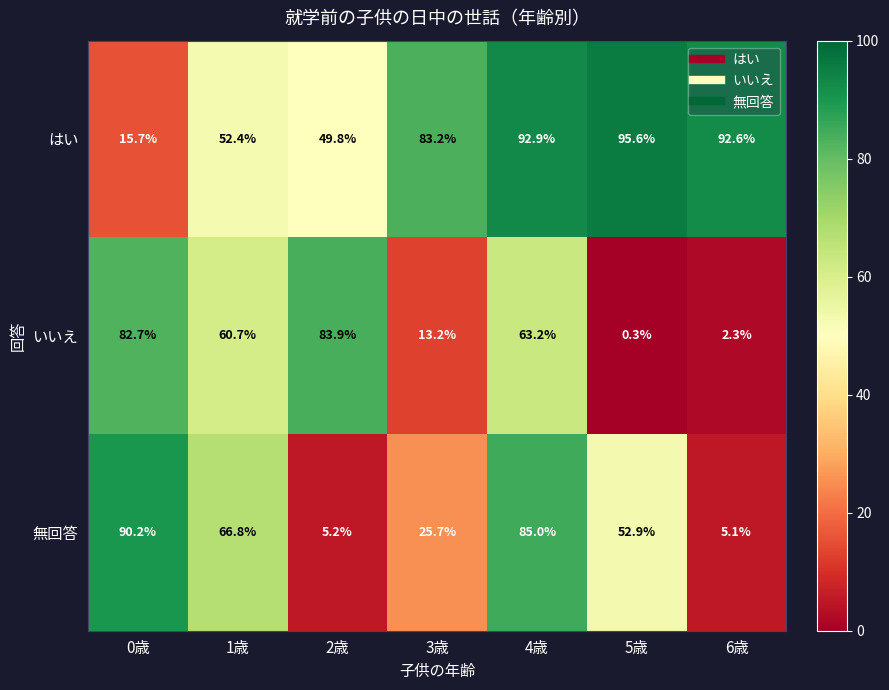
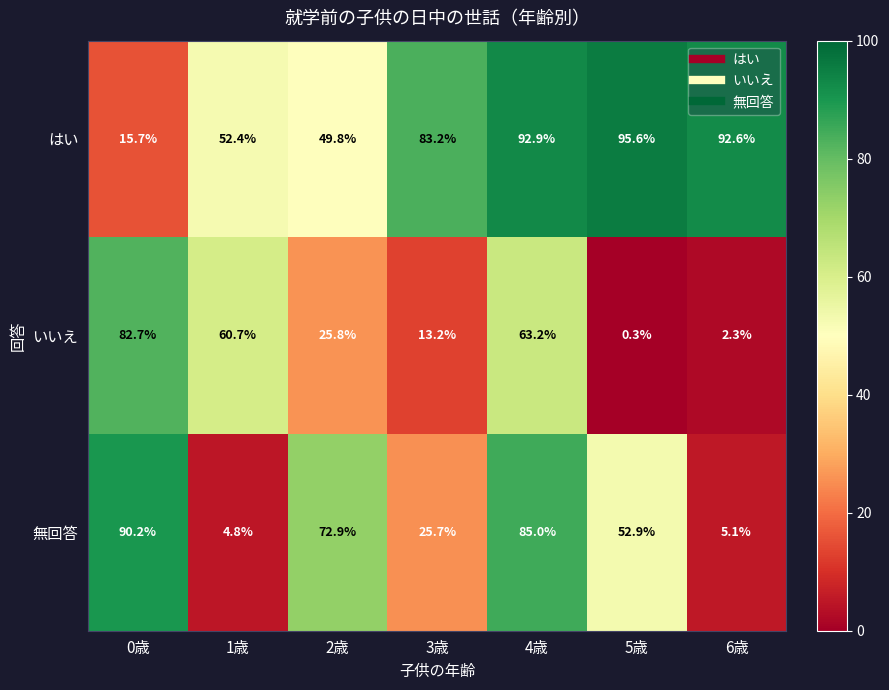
いいえ, 2歳: 83.9% -> 25.8%
無回答, 1歳: 66.8% -> 4.8%
無回答, 2歳: 5.2% -> 72.9%
